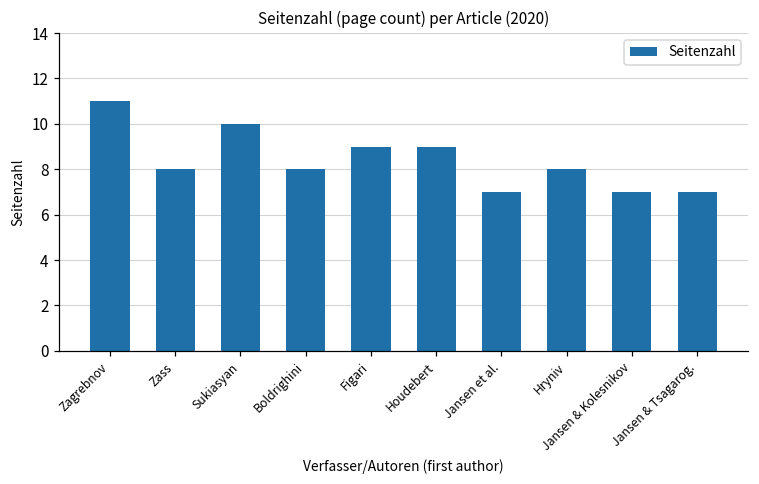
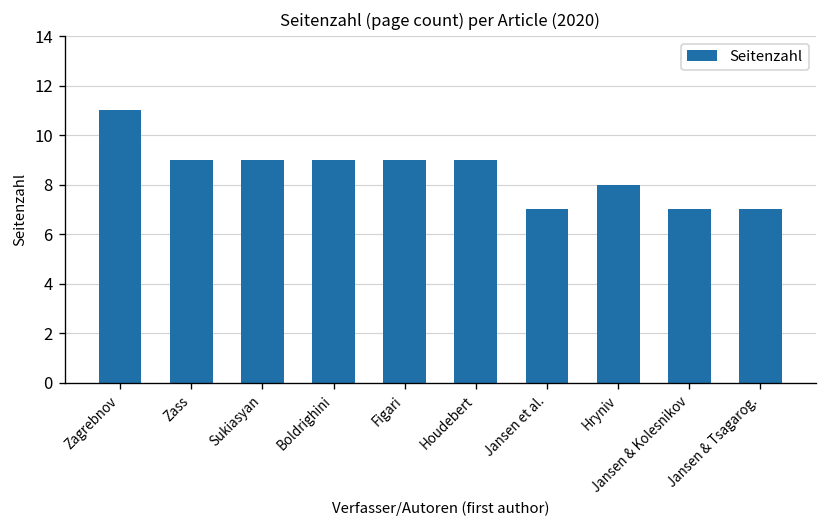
Zass: 8 -> 9
Sukiasyan: 10 -> 9
Boldrighini: 8 -> 9
